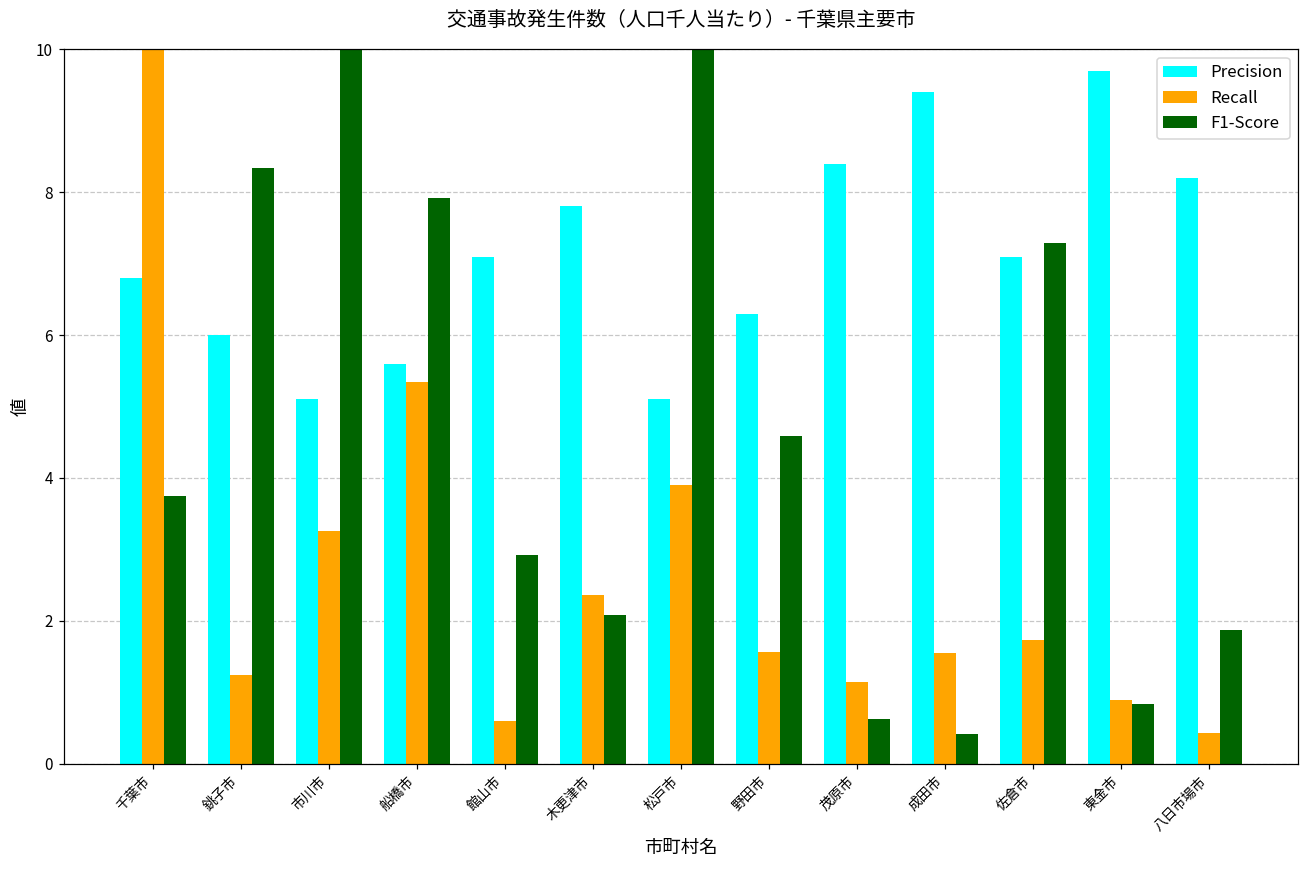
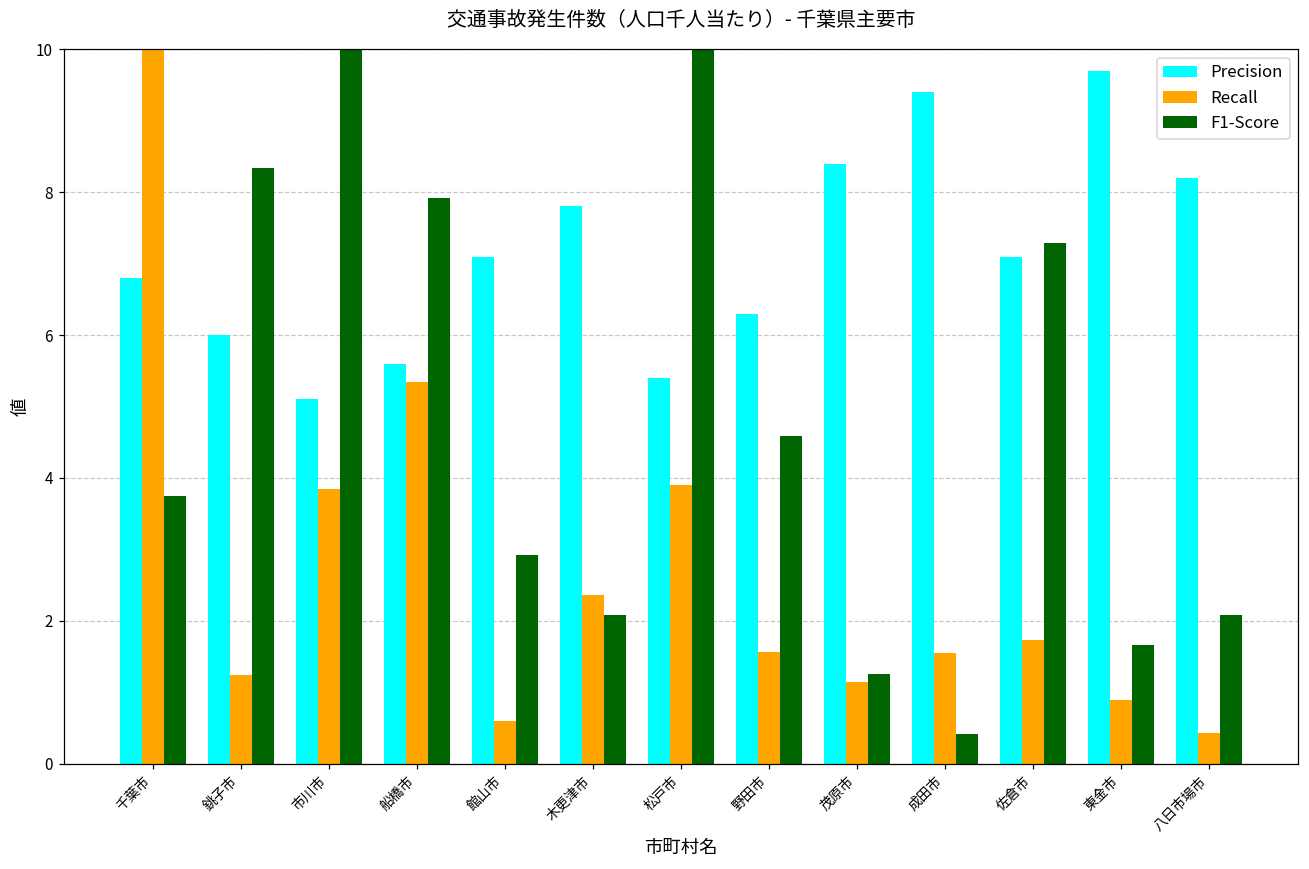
Recall, 市川市: 3.3 -> 3.8
Precision, 松戸市: 5.1 -> 5.4
F1-Score, 茂原市: 0.6 -> 1.3
F1-Score, 東金市: 0.8 -> 1.7
F1-Score, 八日市場市: 1.9 -> 2.1
